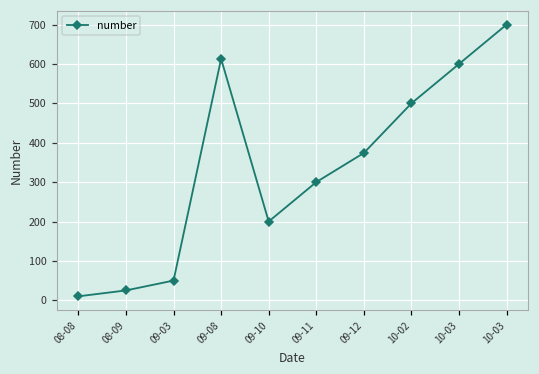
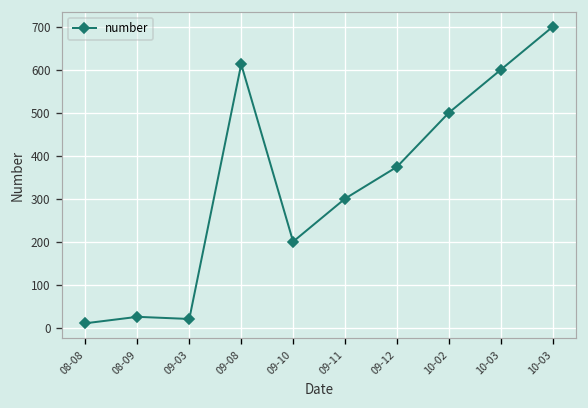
09-03: 50 -> 20
